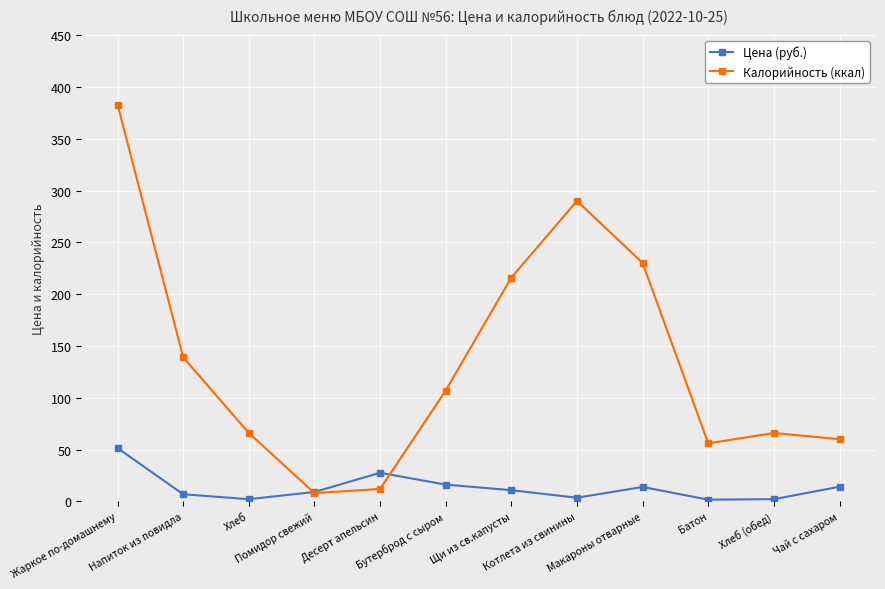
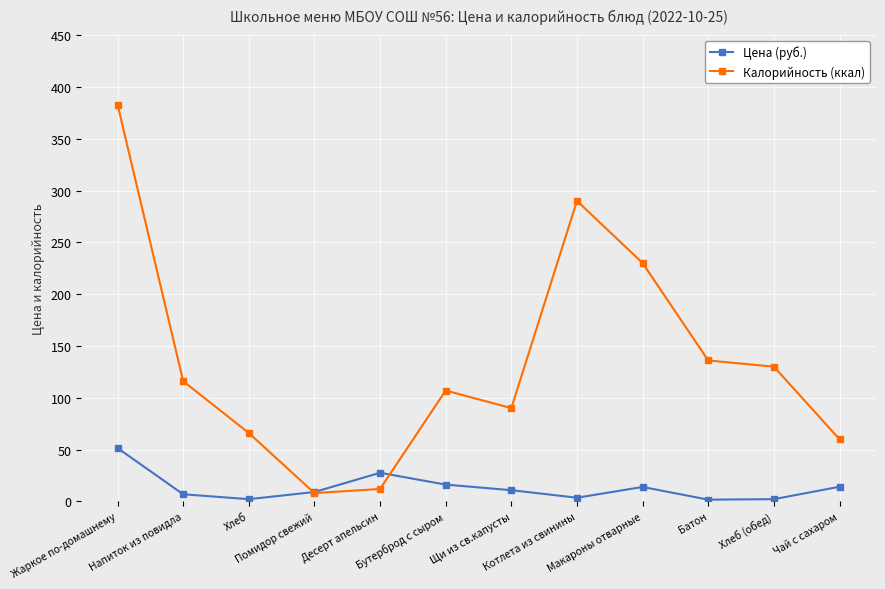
Калорийность (ккал), Напиток из повидла: 139 -> 116
Калорийность (ккал), Щи из св.капусты: 216 -> 90
Калорийность (ккал), Батон: 56 -> 136
Калорийность (ккал), Хлеб (обед): 66 -> 130
